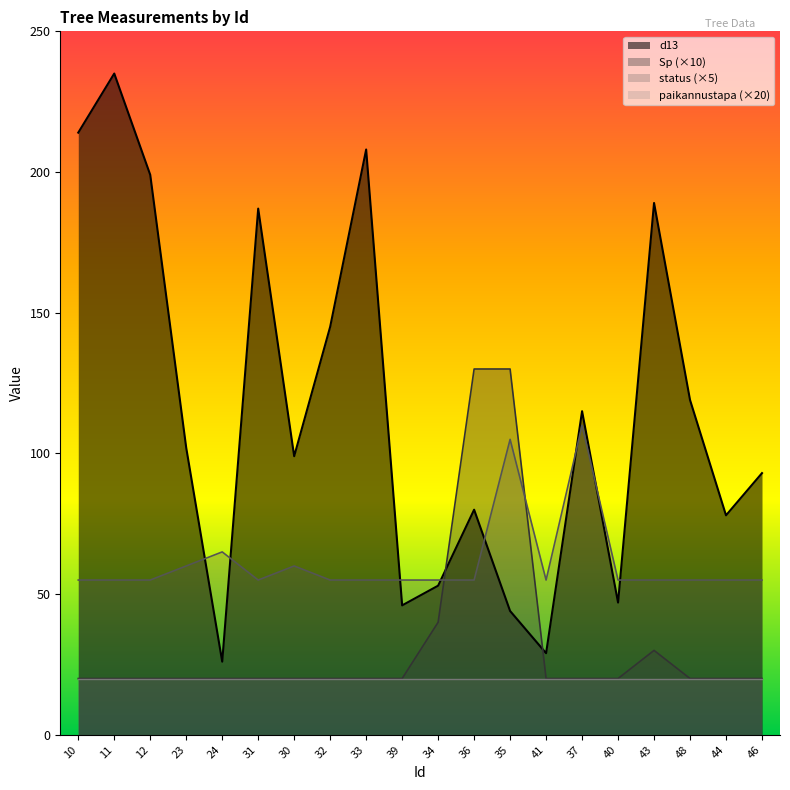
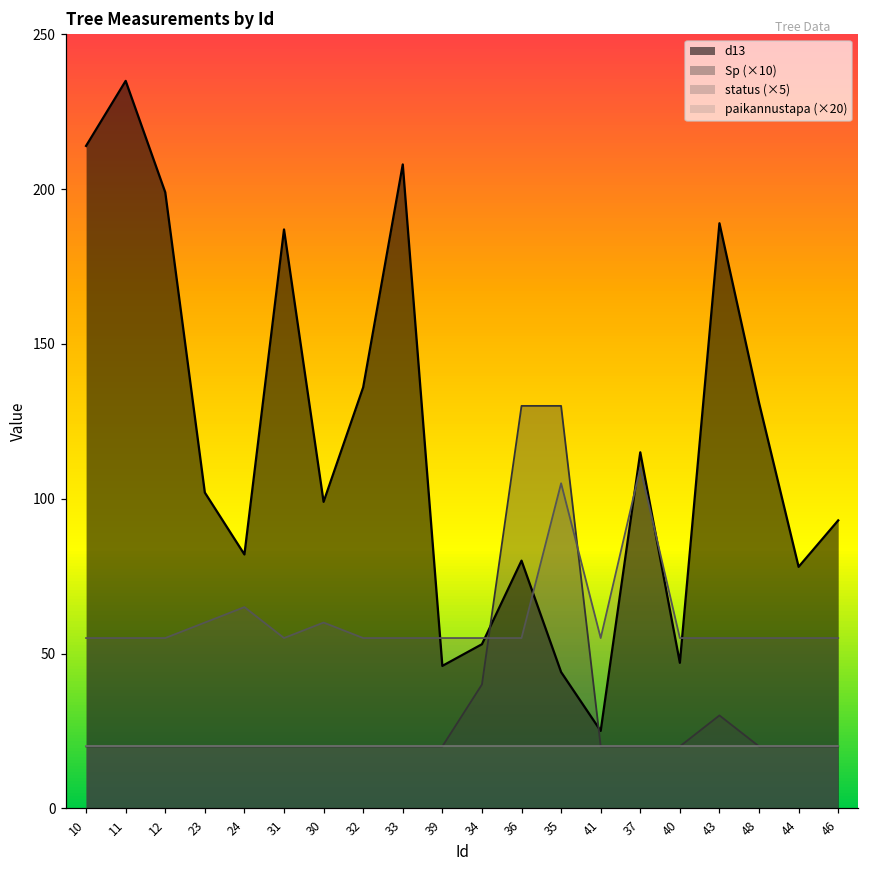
d13, 24: 26 -> 82
d13, 32: 145 -> 136
d13, 41: 29 -> 25
d13, 48: 119 -> 131
